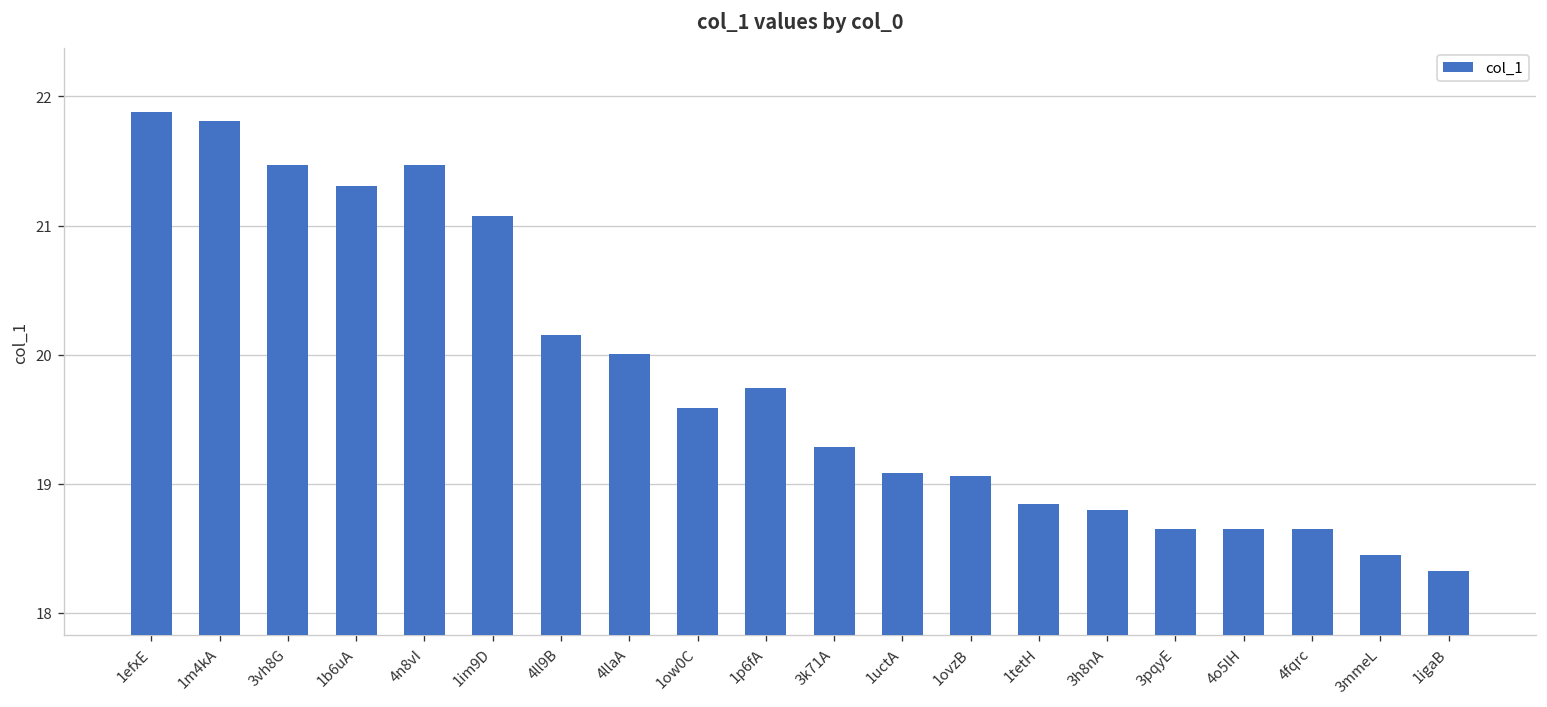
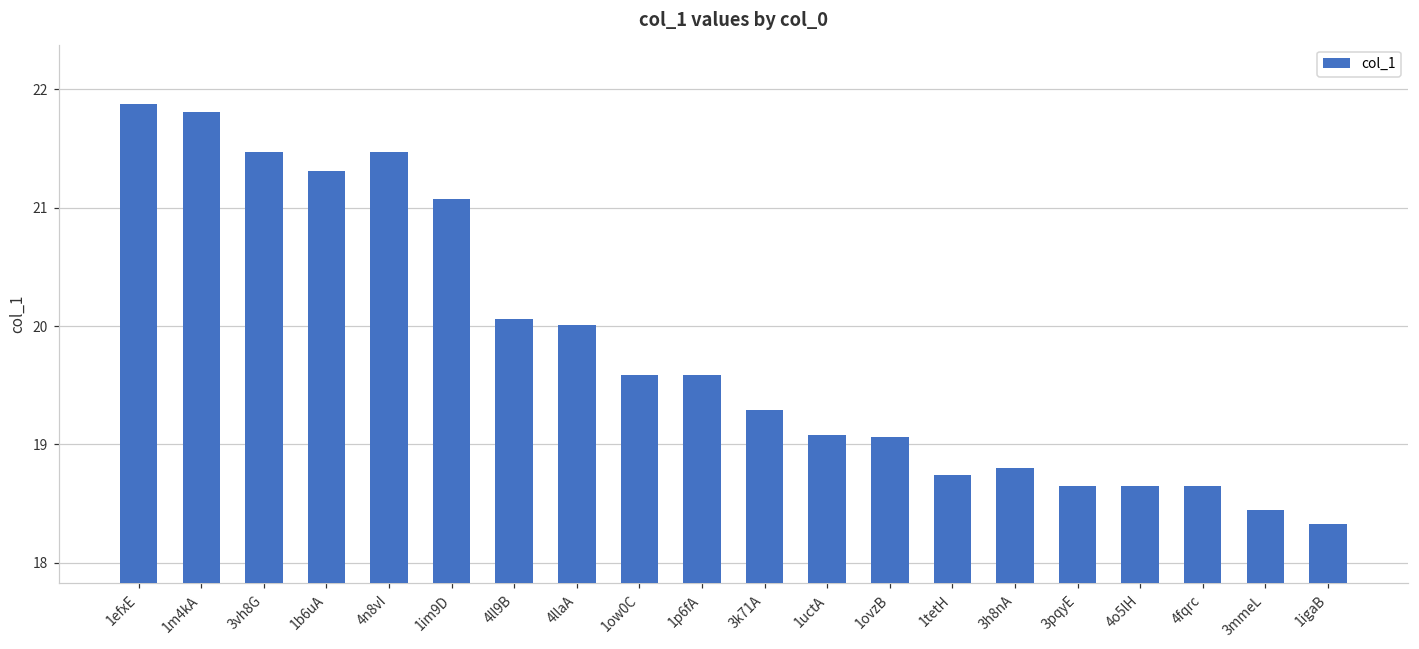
4ll9B: 20.15 -> 20.06
1p6fA: 19.74 -> 19.58
1tetH: 18.84 -> 18.74
